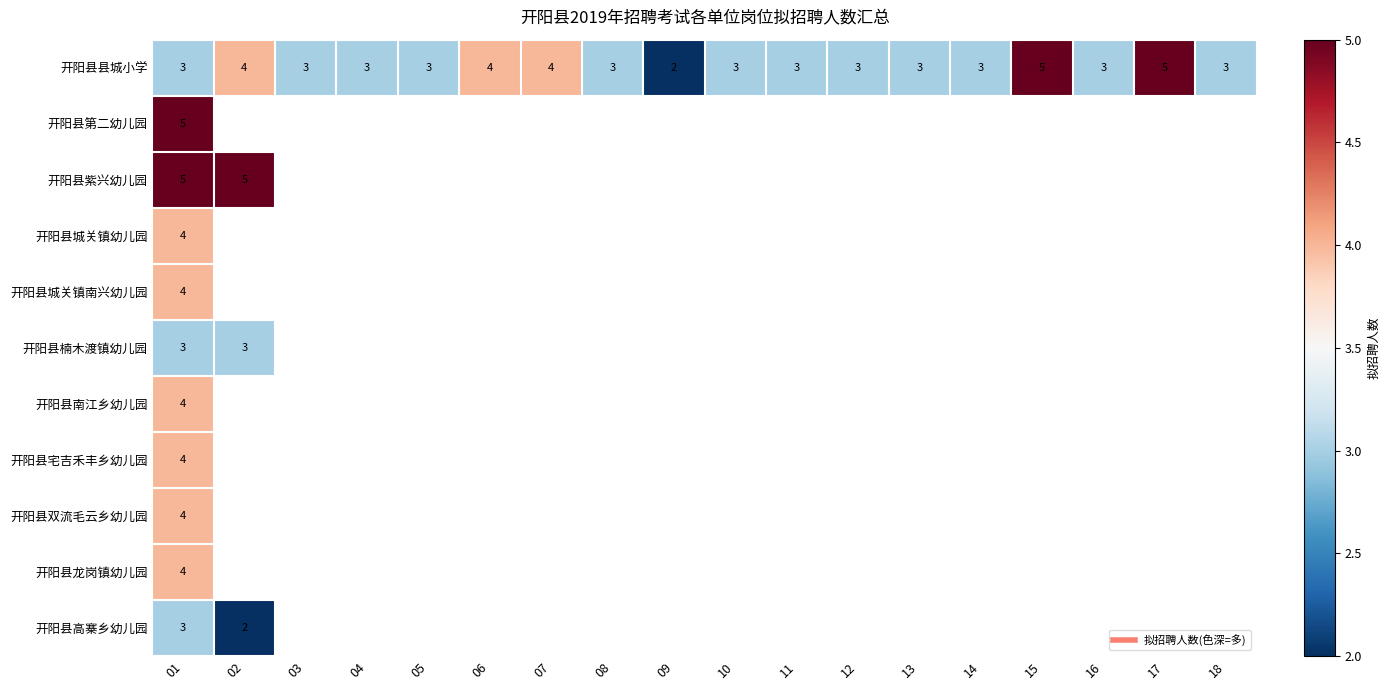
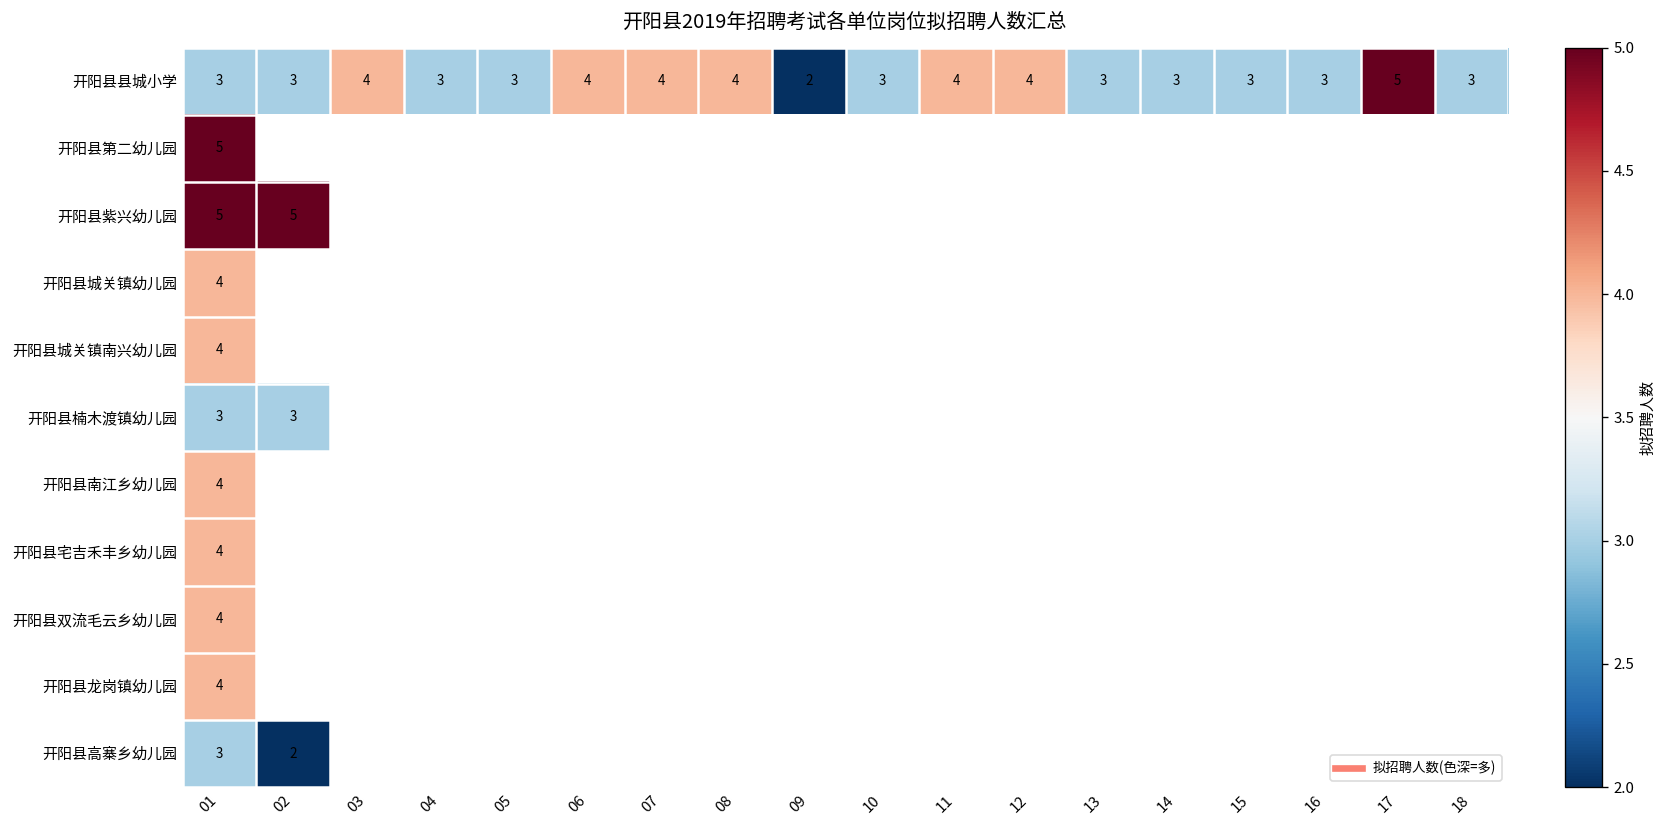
开阳县县城小学, 02: 4 -> 3
开阳县县城小学, 03: 3 -> 4
开阳县县城小学, 08: 3 -> 4
开阳县县城小学, 11: 3 -> 4
开阳县县城小学, 12: 3 -> 4
开阳县县城小学, 15: 5 -> 3
